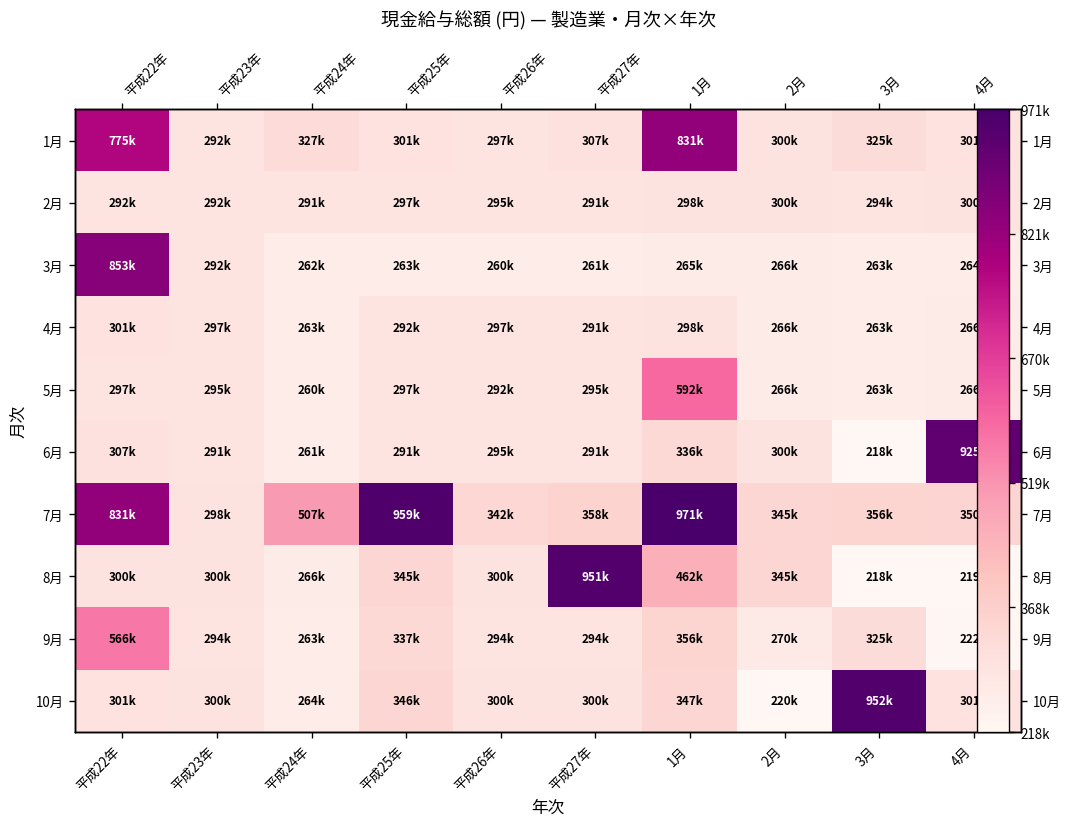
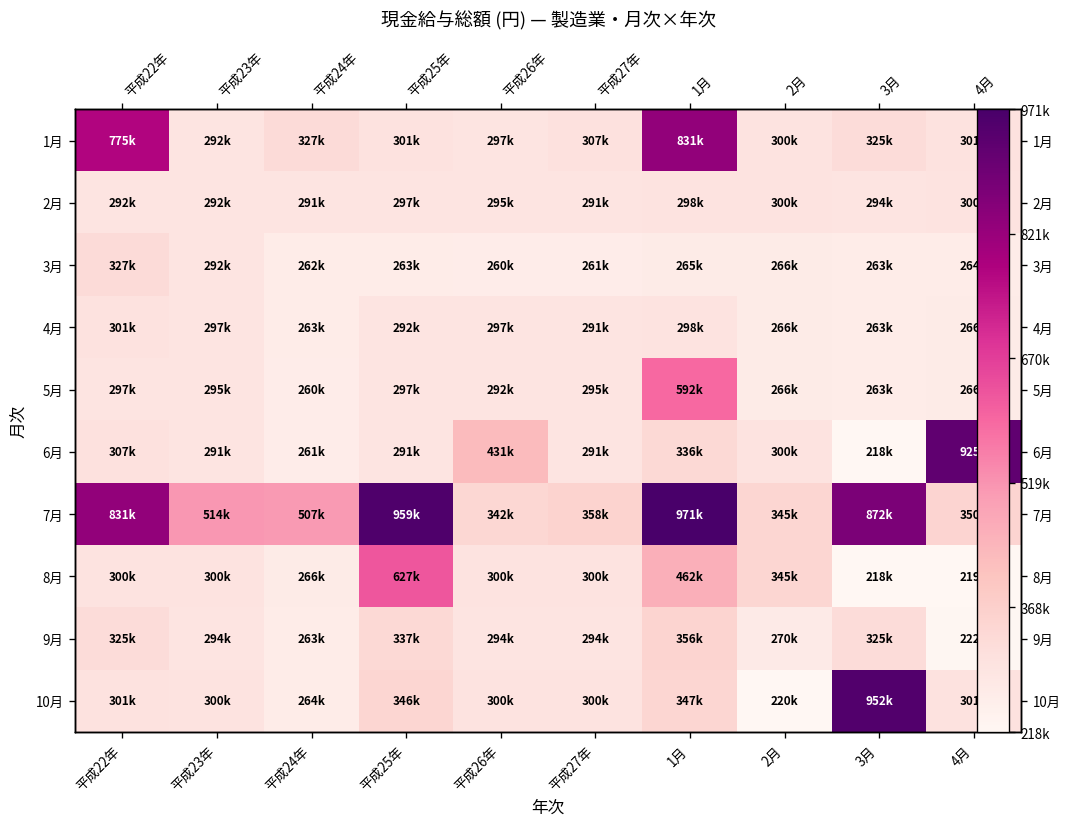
3月, 平成22年: 853k -> 327k
6月, 平成26年: 295k -> 431k
7月, 平成23年: 298k -> 514k
7月, 3月: 356k -> 872k
8月, 平成25年: 345k -> 627k
8月, 平成27年: 951k -> 300k
9月, 平成22年: 566k -> 325k
